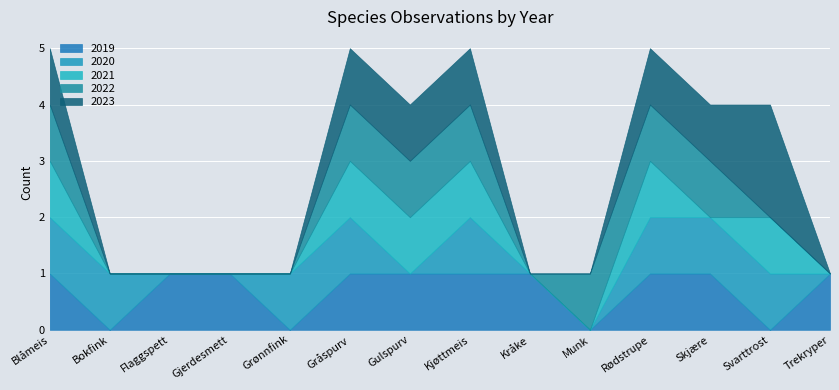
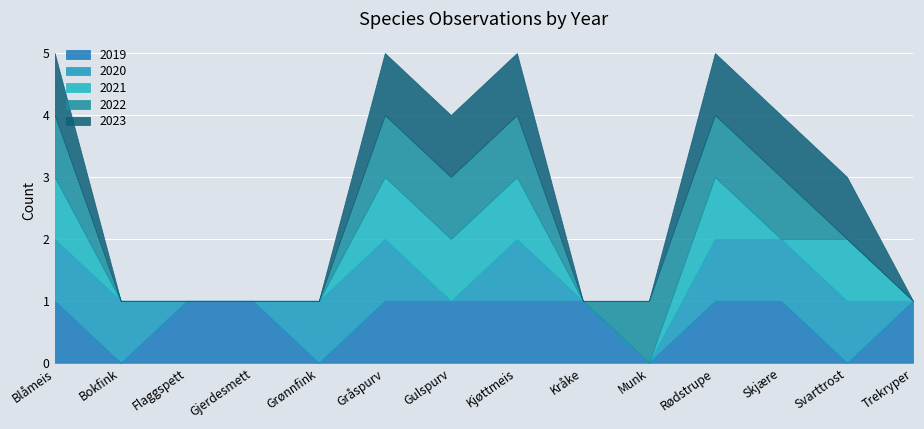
2023, Svarttrost: 2 -> 1
